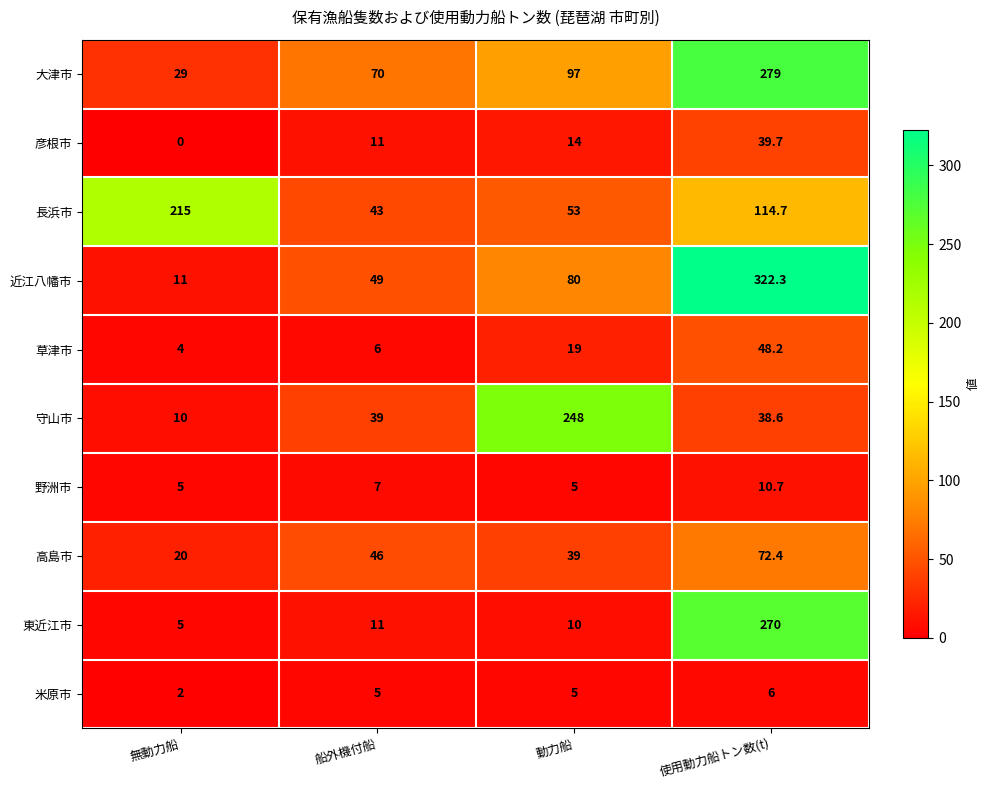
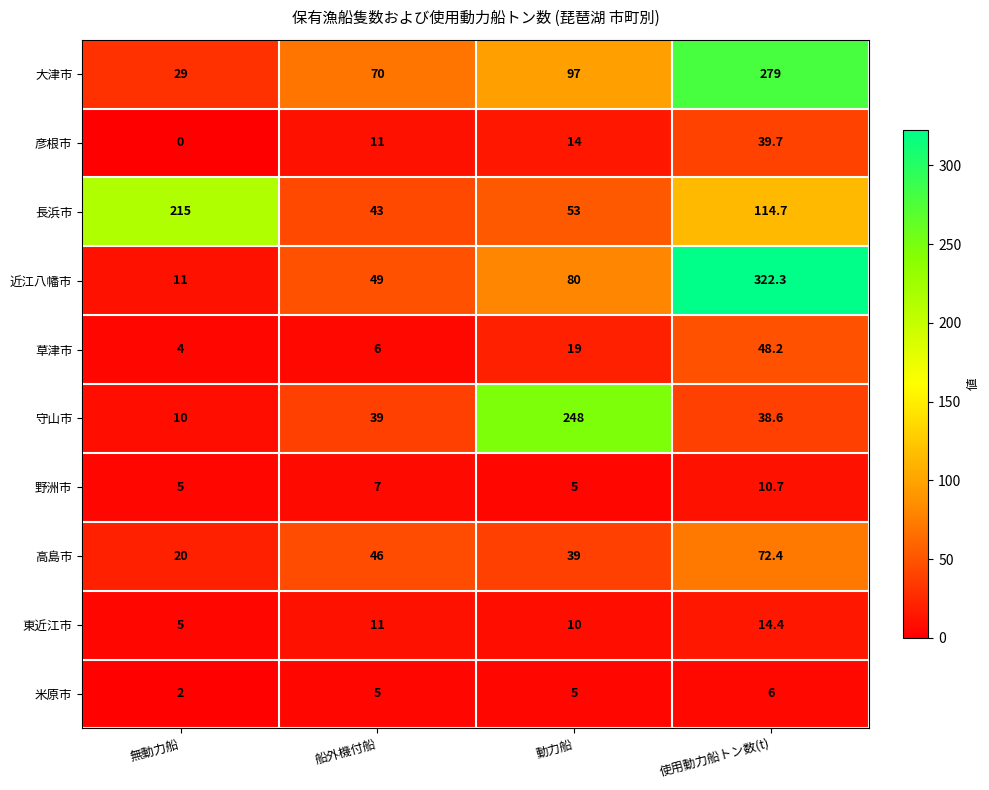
東近江市, 使用動力船トン数(t): 270 -> 14.4
